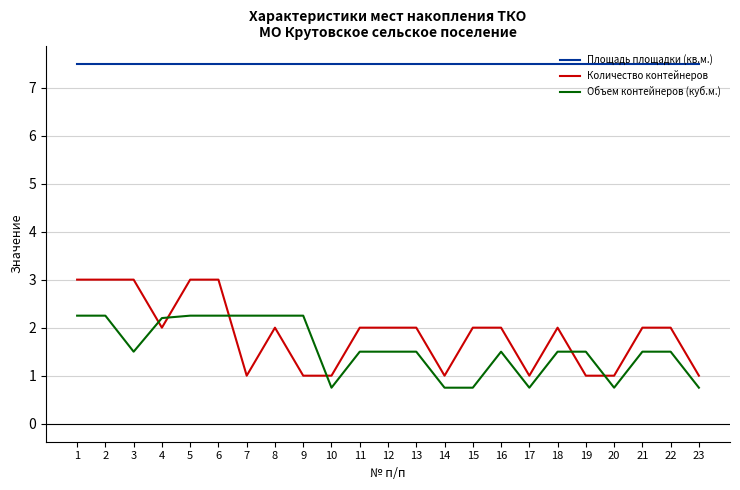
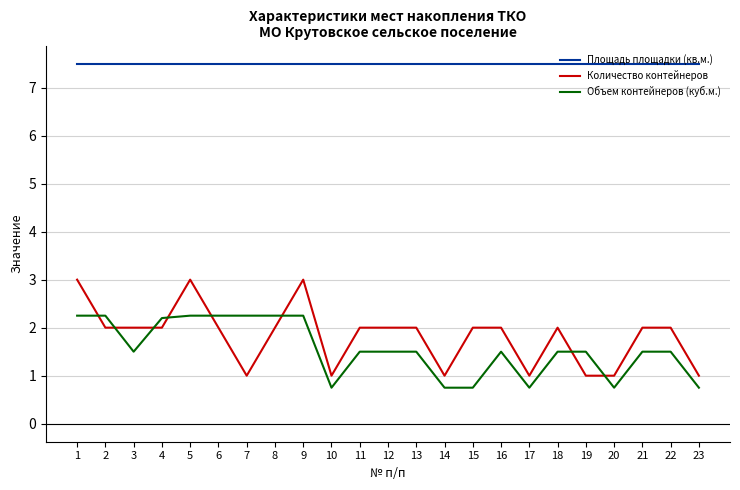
Количество контейнеров, 2: 3 -> 2
Количество контейнеров, 3: 3 -> 2
Количество контейнеров, 6: 3 -> 2
Количество контейнеров, 9: 1 -> 3
